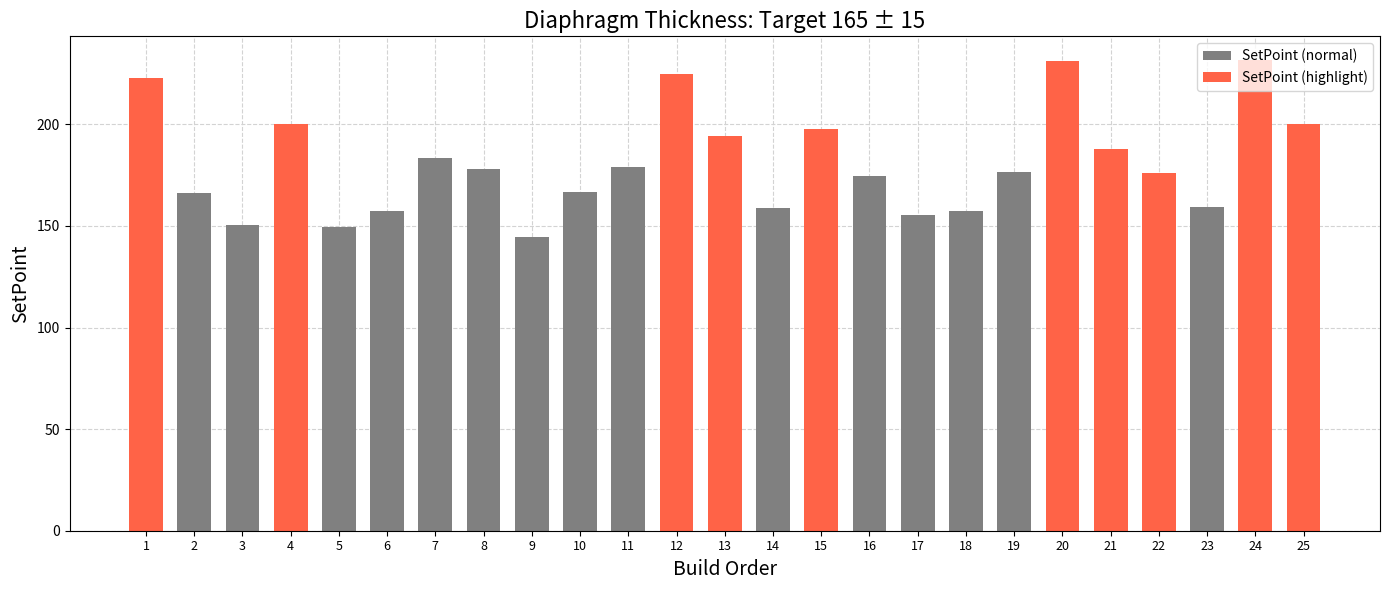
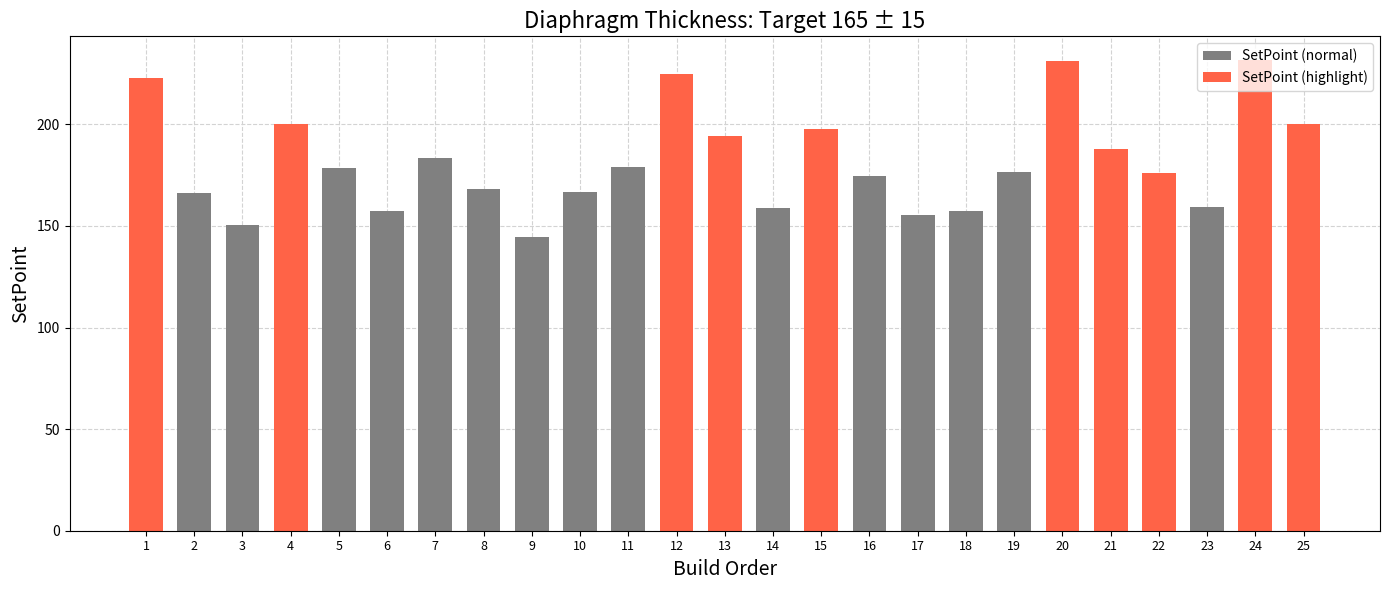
SetPoint (normal), 5: 149 -> 179
SetPoint (normal), 8: 178 -> 168
